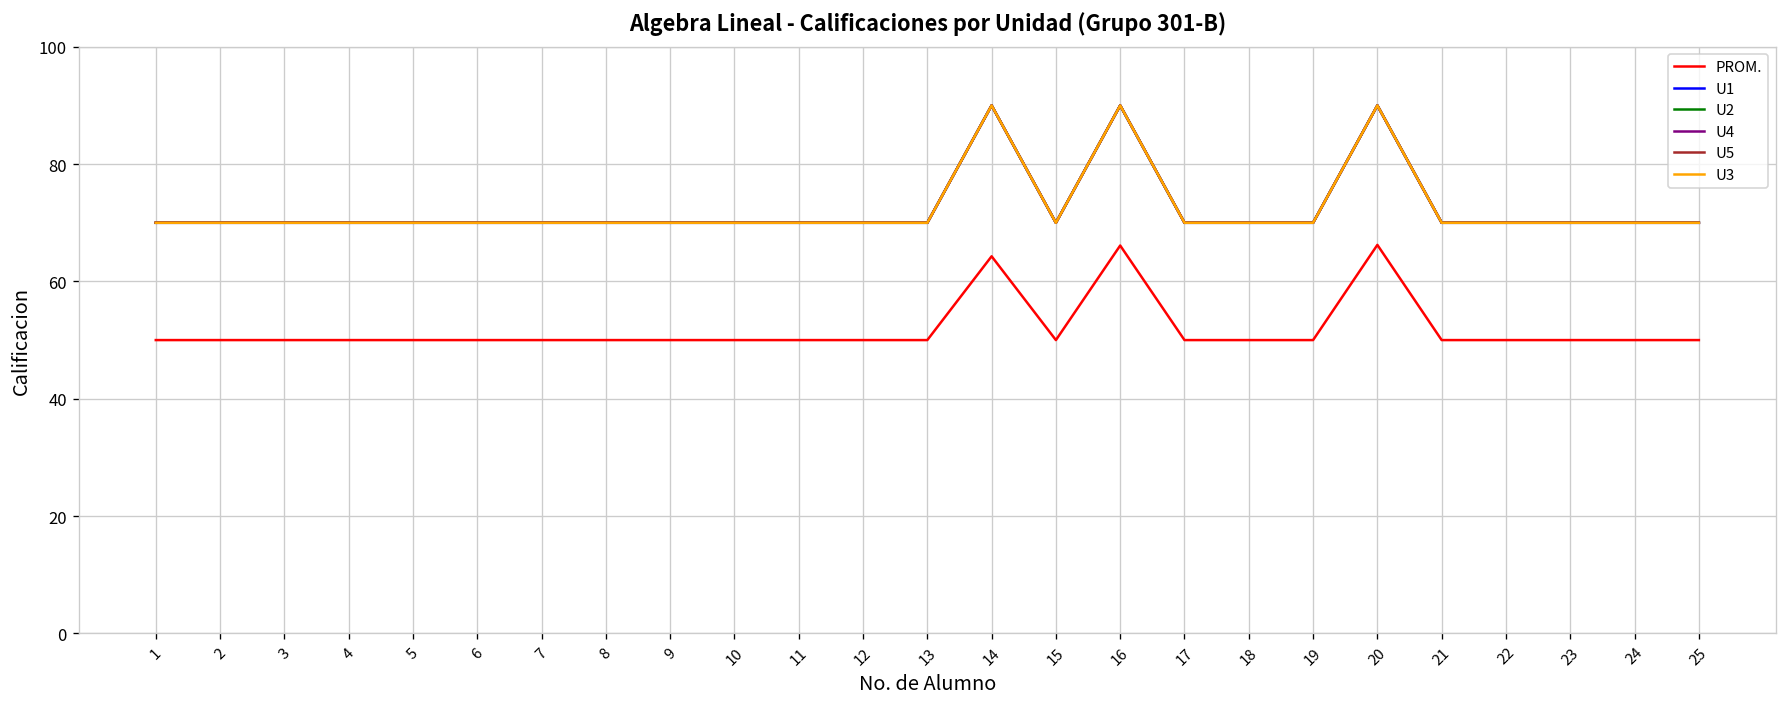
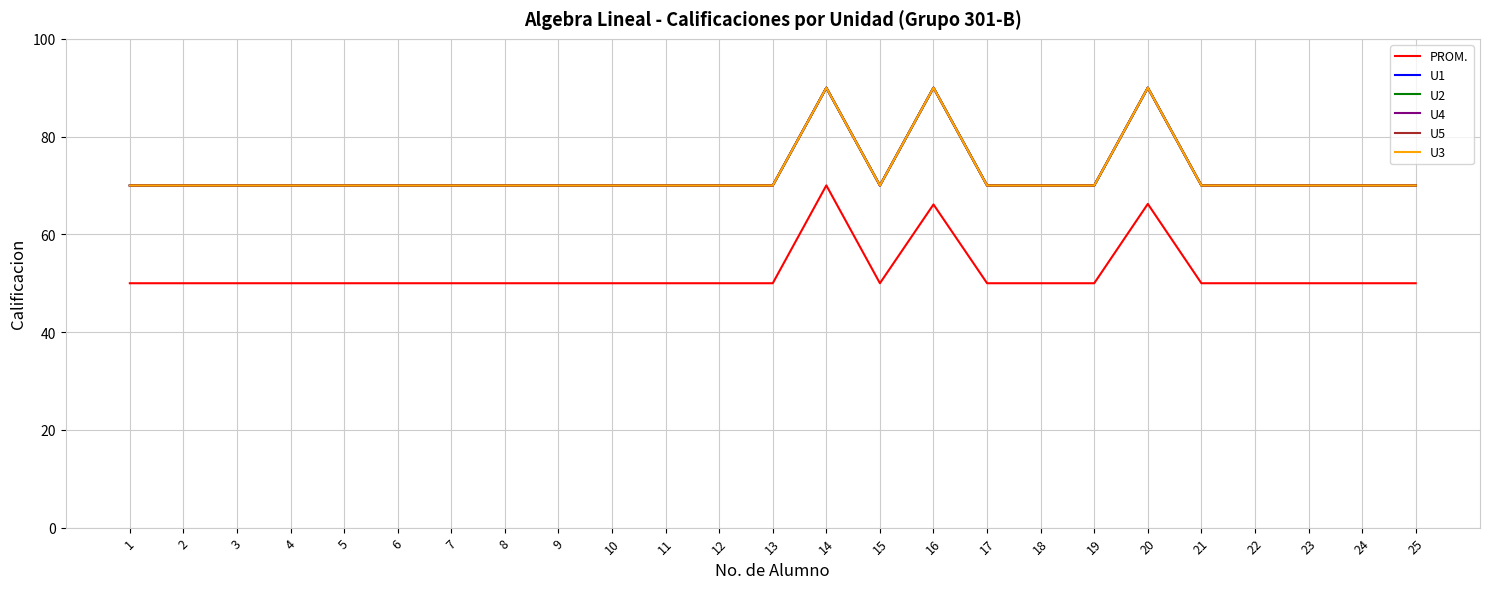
PROM., 14: 64 -> 70
